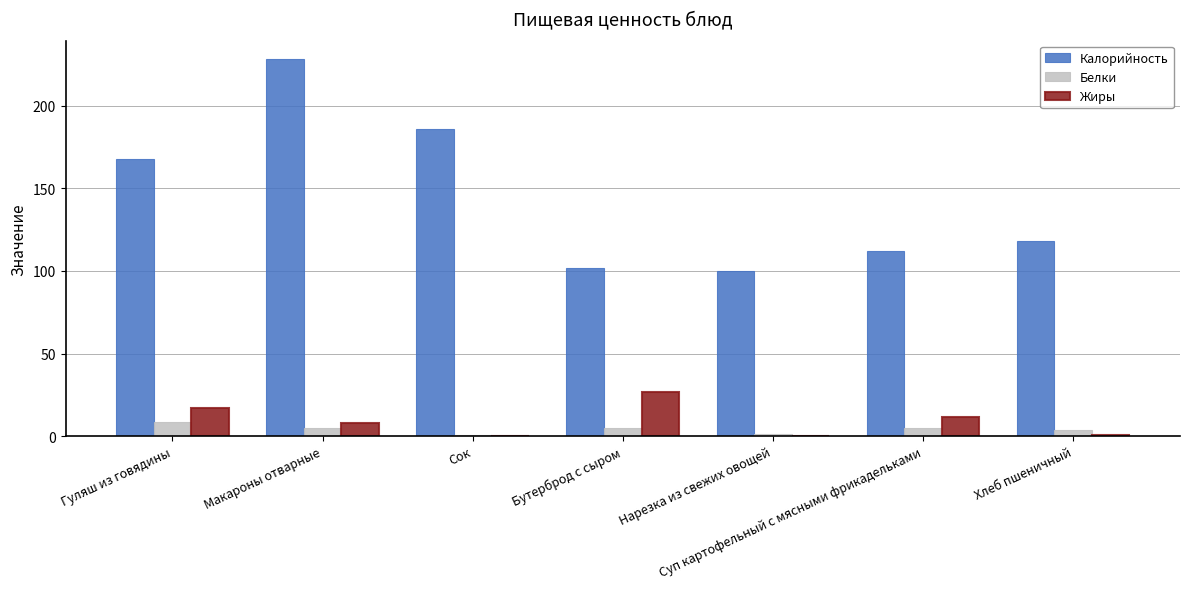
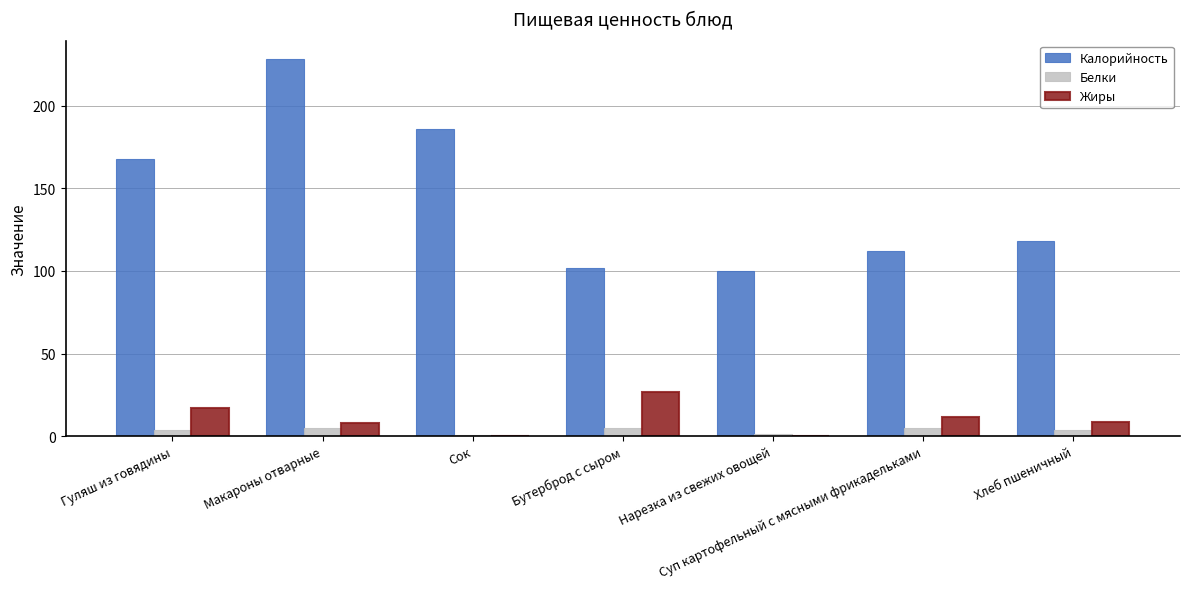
Белки, Гуляш из говядины: 9 -> 4
Жиры, Хлеб пшеничный: 1 -> 8
